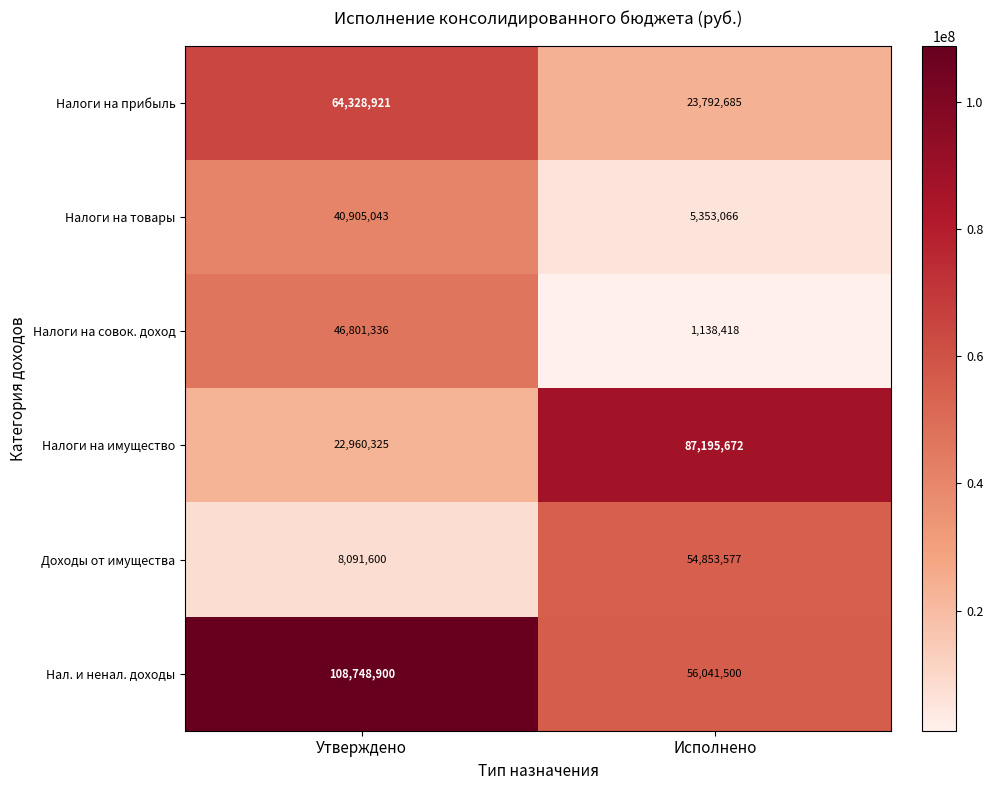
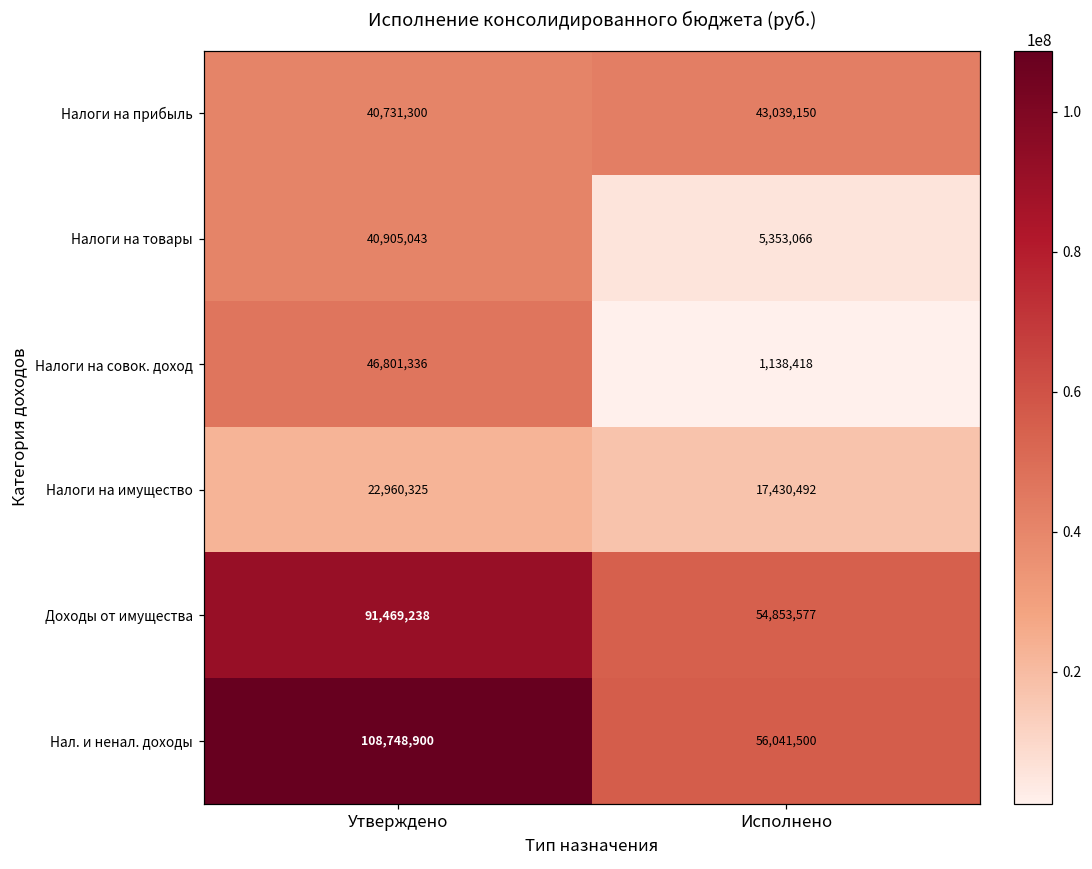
Налоги на прибыль, Утверждено: 64,328,921 -> 40,731,300
Налоги на прибыль, Исполнено: 23,792,685 -> 43,039,150
Налоги на имущество, Исполнено: 87,195,672 -> 17,430,492
Доходы от имущества, Утверждено: 8,091,600 -> 91,469,238
